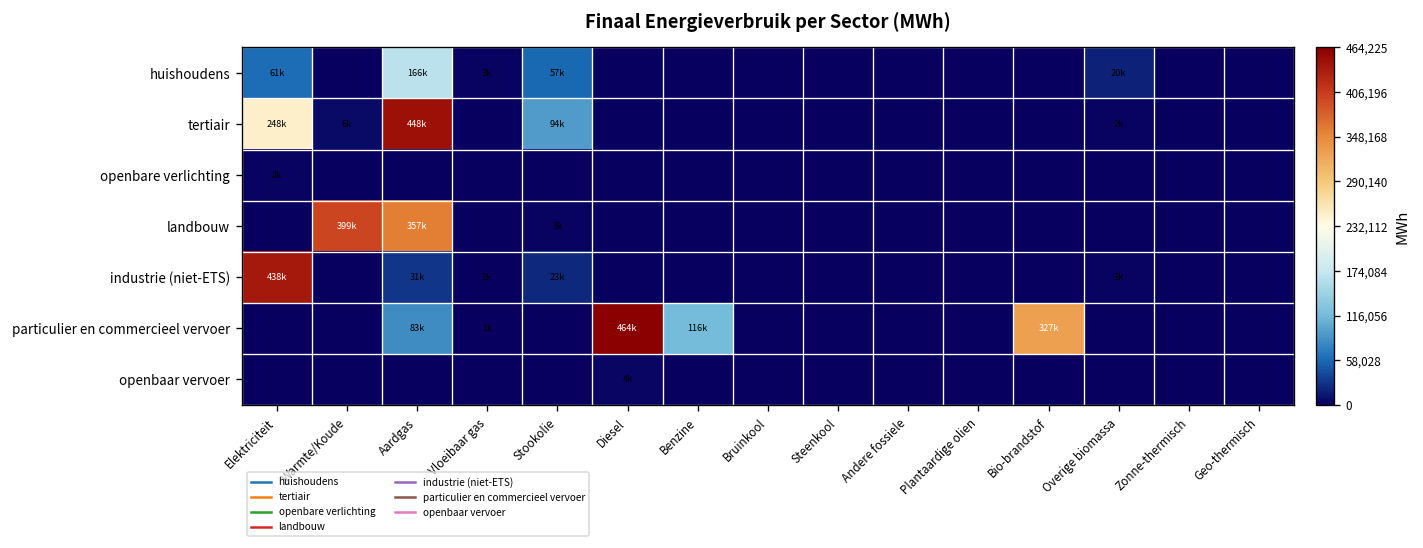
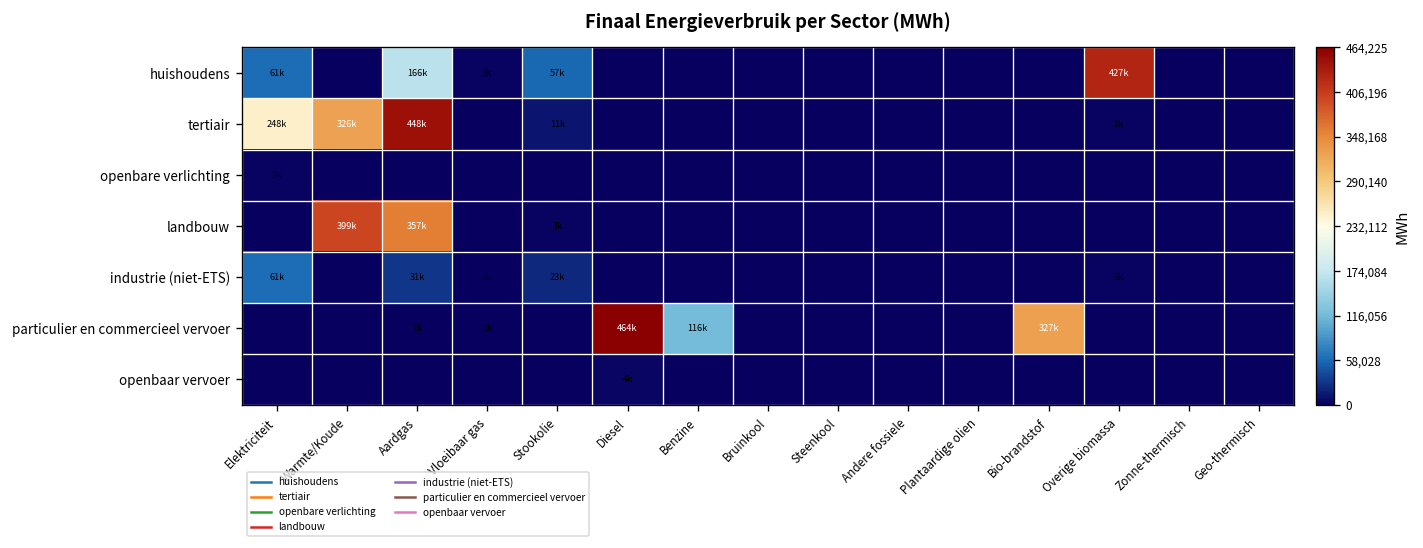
huishoudens, Overige biomassa: 20k -> 427k
tertiair, Warmte/Koude: 6k -> 326k
tertiair, Stookolie: 94k -> 11k
industrie (niet-ETS), Elektriciteit: 438k -> 61k
particulier en commercieel vervoer, Aardgas: 83k -> 1k
